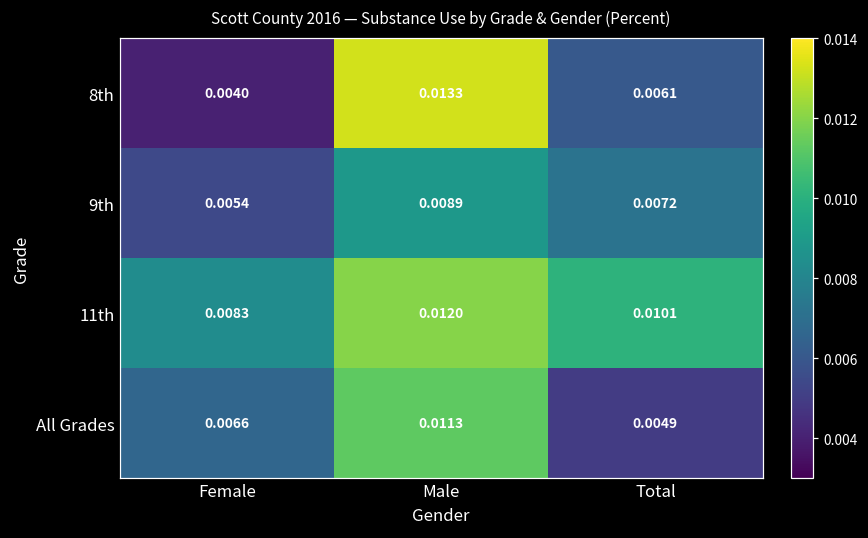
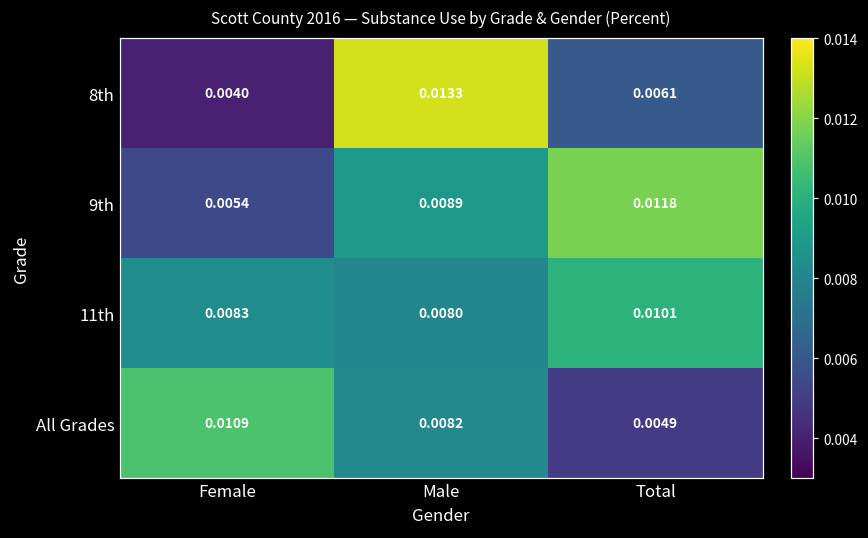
9th, Total: 0.0072 -> 0.0118
11th, Male: 0.0120 -> 0.0080
All Grades, Female: 0.0066 -> 0.0109
All Grades, Male: 0.0113 -> 0.0082
